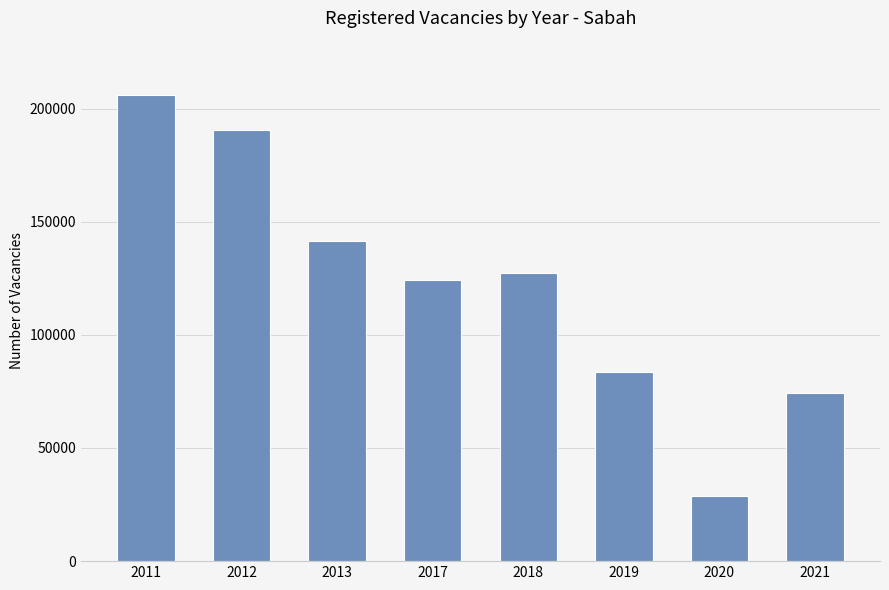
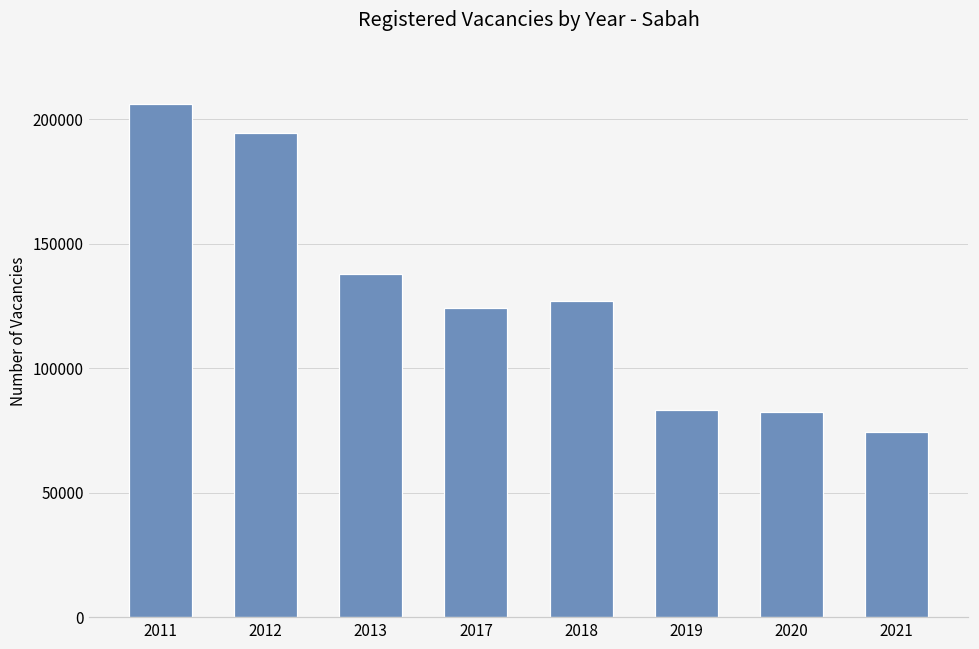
2012: 190000 -> 194000
2013: 142000 -> 138000
2020: 29000 -> 82000
